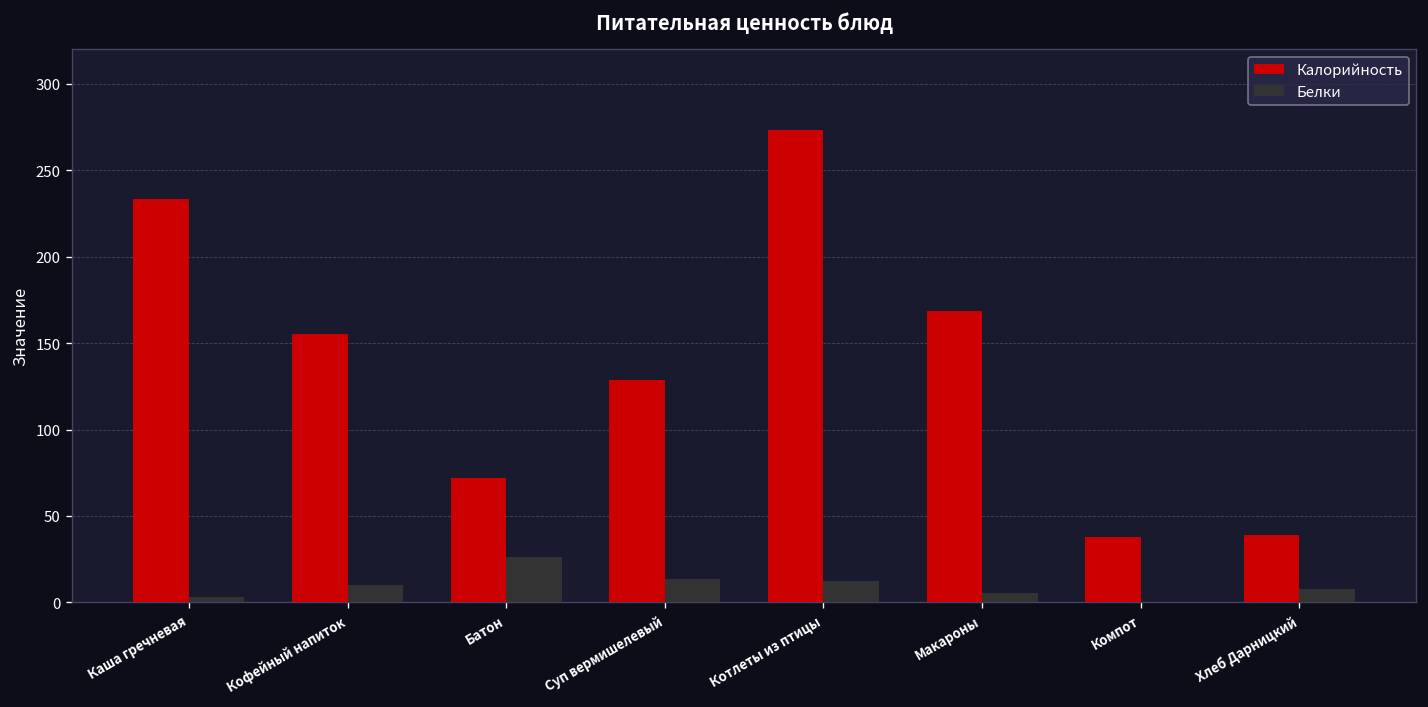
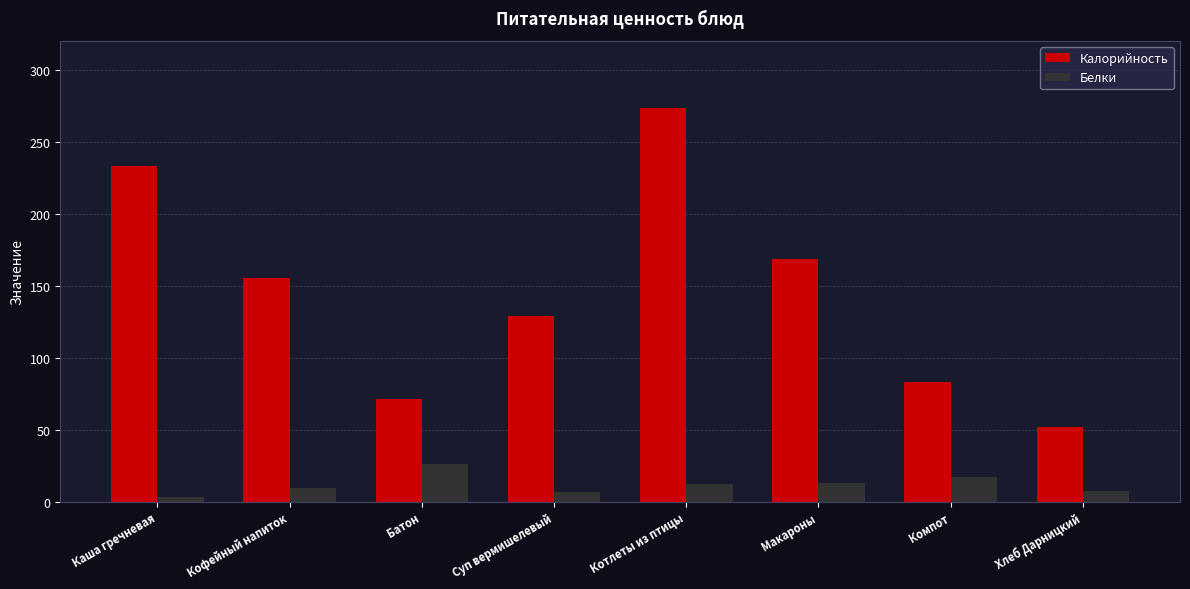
Белки, Суп вермишелевый: 14 -> 7
Белки, Макароны: 6 -> 13
Калорийность, Компот: 38 -> 83
Белки, Компот: 0 -> 17
Калорийность, Хлеб Дарницкий: 39 -> 52
